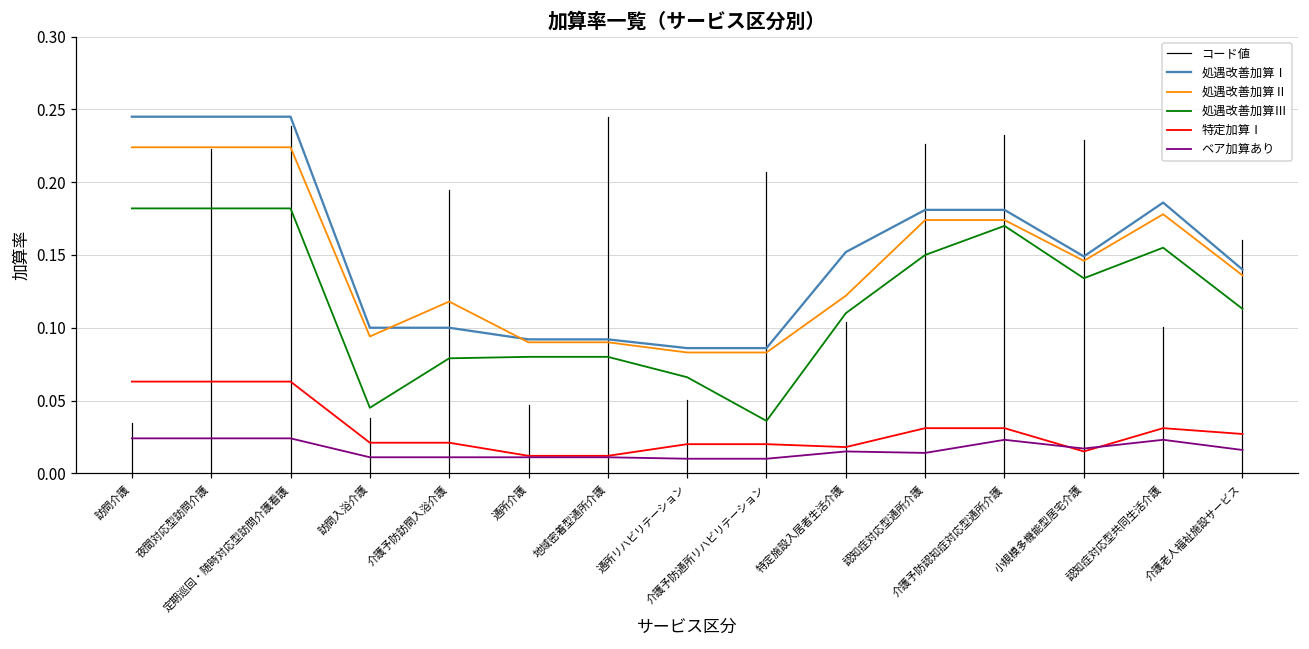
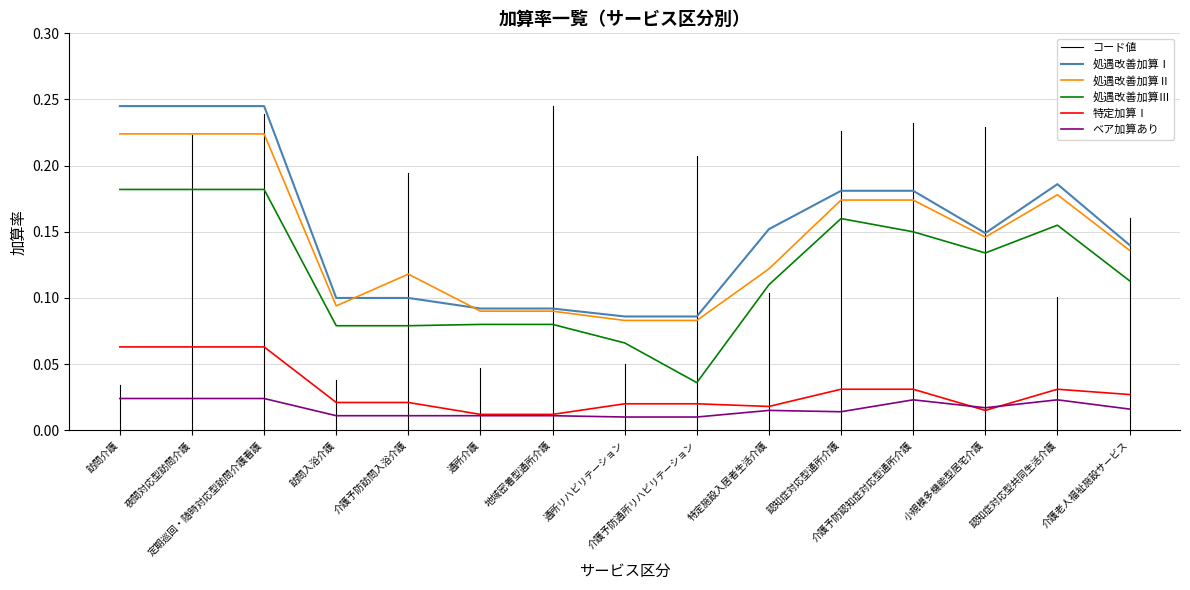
処遇改善加算Ⅲ, 訪問入浴介護: 0.045 -> 0.079
処遇改善加算Ⅲ, 認知症対応型通所介護: 0.15 -> 0.16
処遇改善加算Ⅲ, 介護予防認知症対応型通所介護: 0.17 -> 0.15
